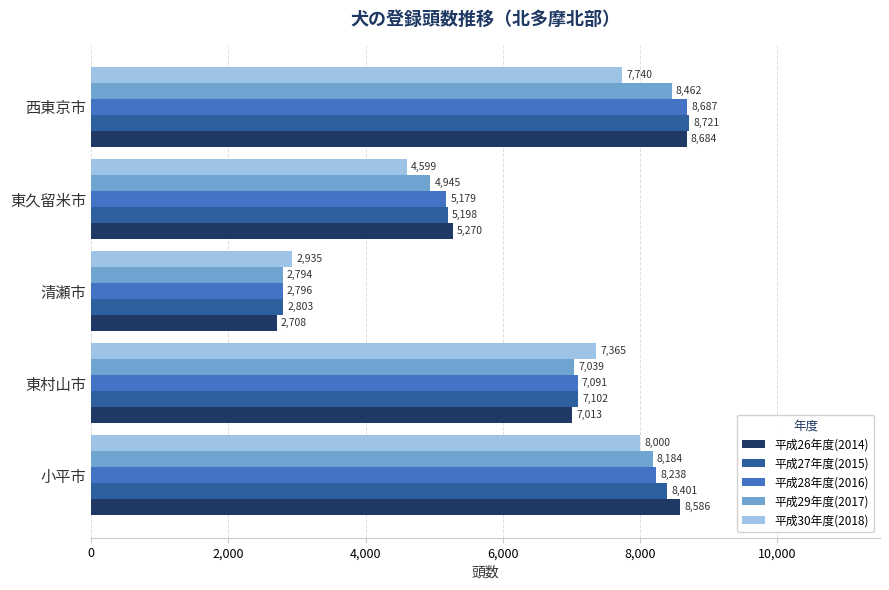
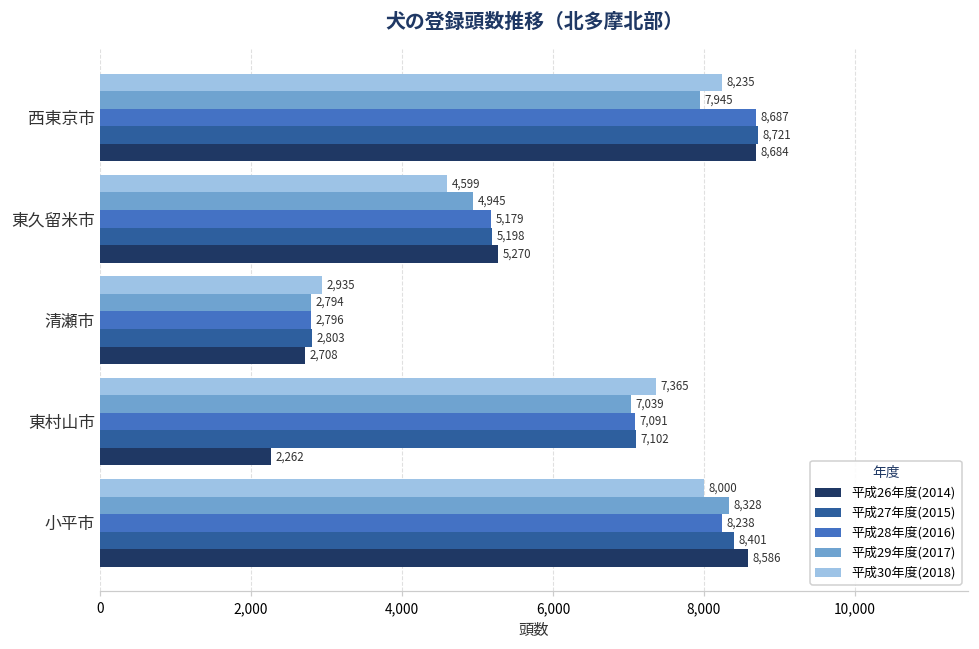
平成30年度(2018), 西東京市: 7,740 -> 8,235
平成29年度(2017), 西東京市: 8,462 -> 7,945
平成26年度(2014), 東村山市: 7,013 -> 2,262
平成29年度(2017), 小平市: 8,184 -> 8,328
